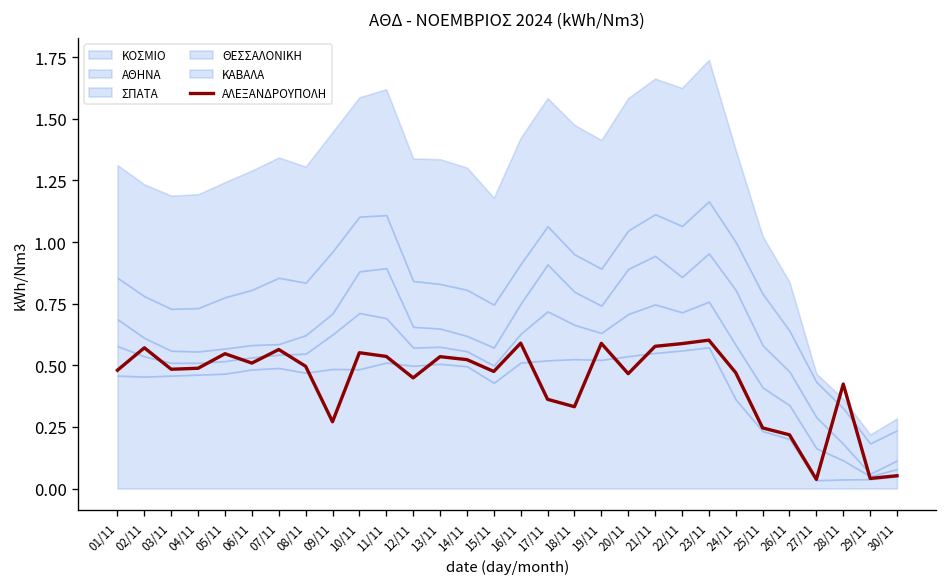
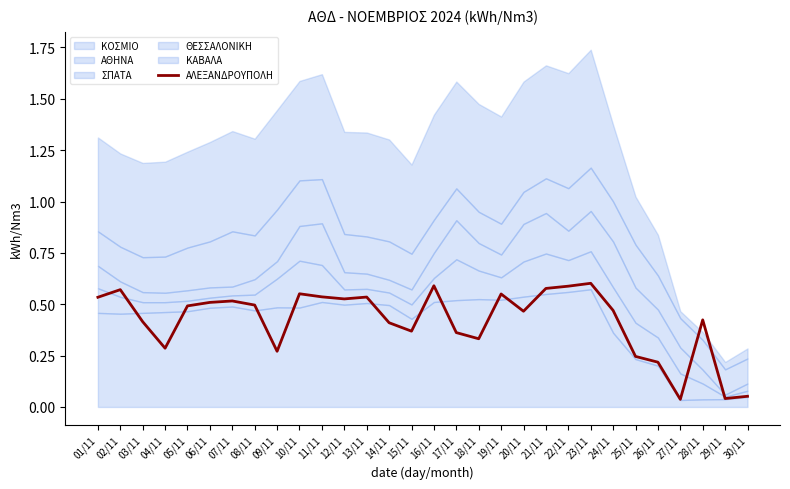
ΑΛΕΞΑΝΔΡΟΥΠΟΛΗ, 01/11: 0.48 -> 0.53
ΑΛΕΞΑΝΔΡΟΥΠΟΛΗ, 03/11: 0.48 -> 0.41
ΑΛΕΞΑΝΔΡΟΥΠΟΛΗ, 04/11: 0.49 -> 0.29
ΑΛΕΞΑΝΔΡΟΥΠΟΛΗ, 05/11: 0.55 -> 0.49
ΑΛΕΞΑΝΔΡΟΥΠΟΛΗ, 07/11: 0.56 -> 0.52
ΑΛΕΞΑΝΔΡΟΥΠΟΛΗ, 12/11: 0.45 -> 0.53
ΑΛΕΞΑΝΔΡΟΥΠΟΛΗ, 14/11: 0.52 -> 0.41
ΑΛΕΞΑΝΔΡΟΥΠΟΛΗ, 15/11: 0.47 -> 0.37
ΑΛΕΞΑΝΔΡΟΥΠΟΛΗ, 19/11: 0.59 -> 0.55
